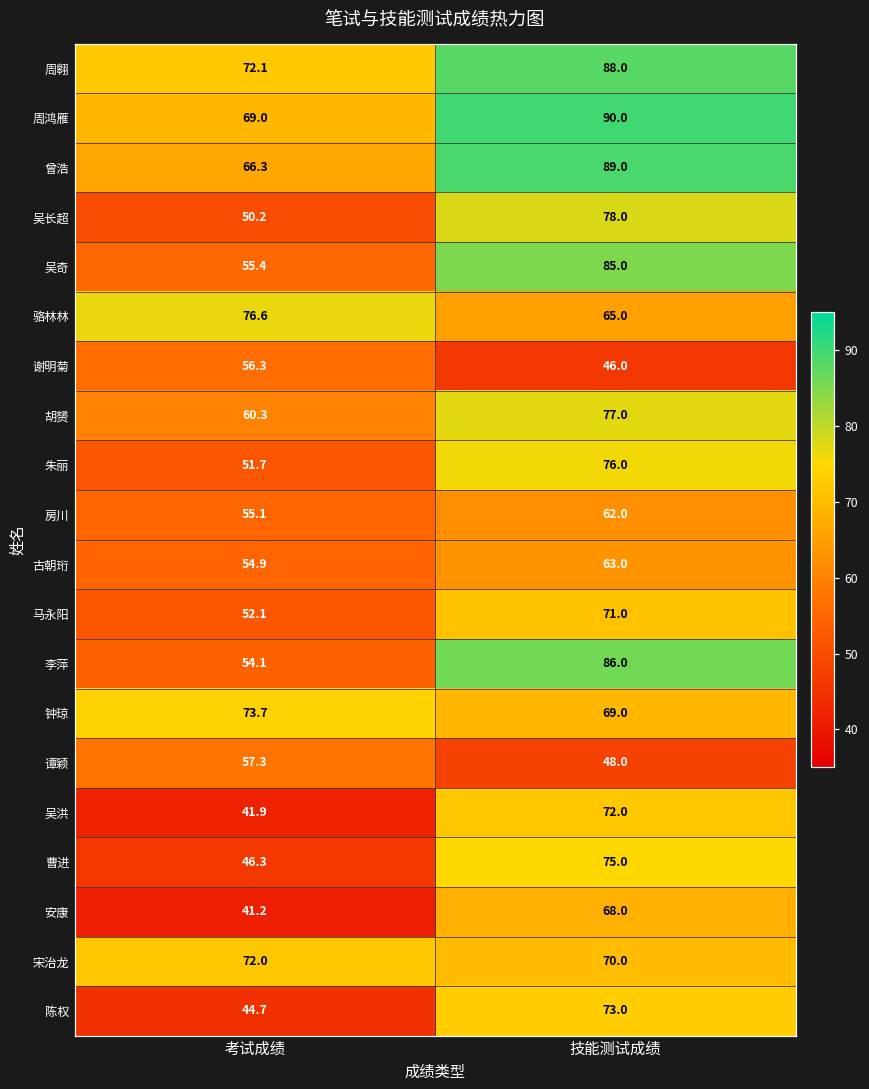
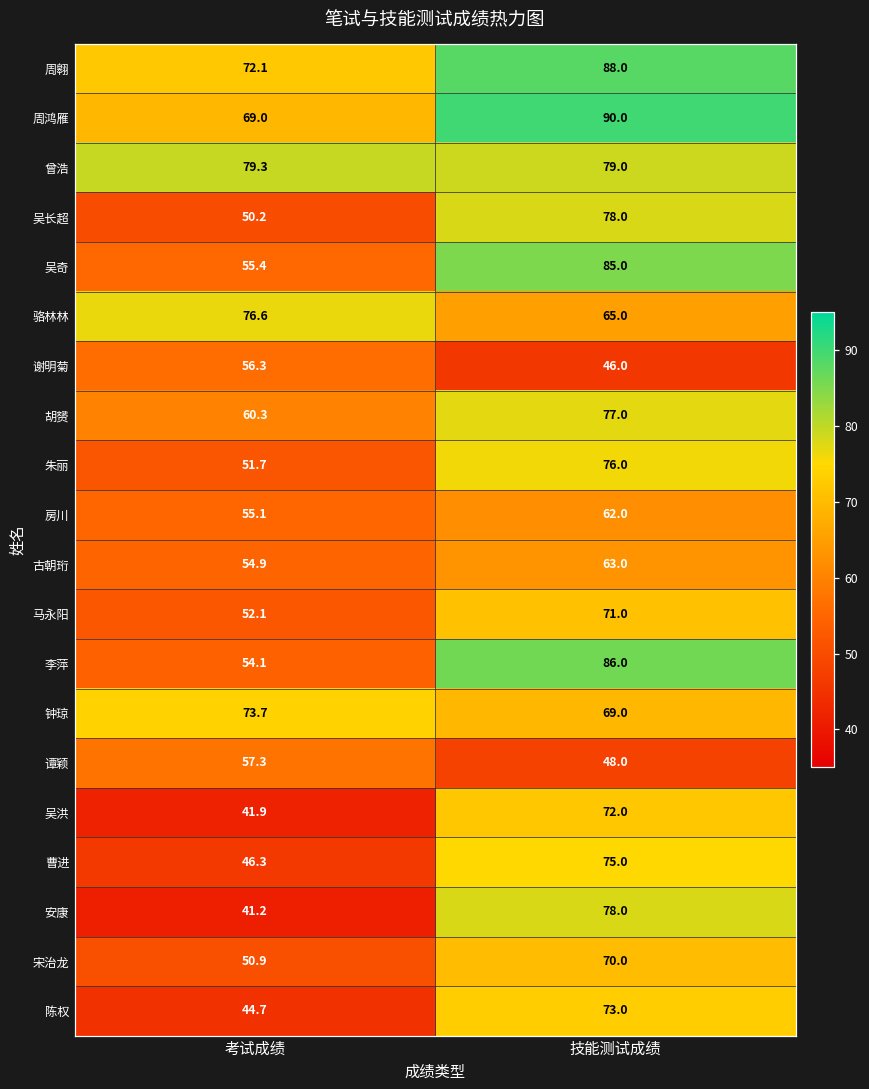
曾浩, 考试成绩: 66.3 -> 79.3
曾浩, 技能测试成绩: 89.0 -> 79.0
安康, 技能测试成绩: 68.0 -> 78.0
宋治龙, 考试成绩: 72.0 -> 50.9
